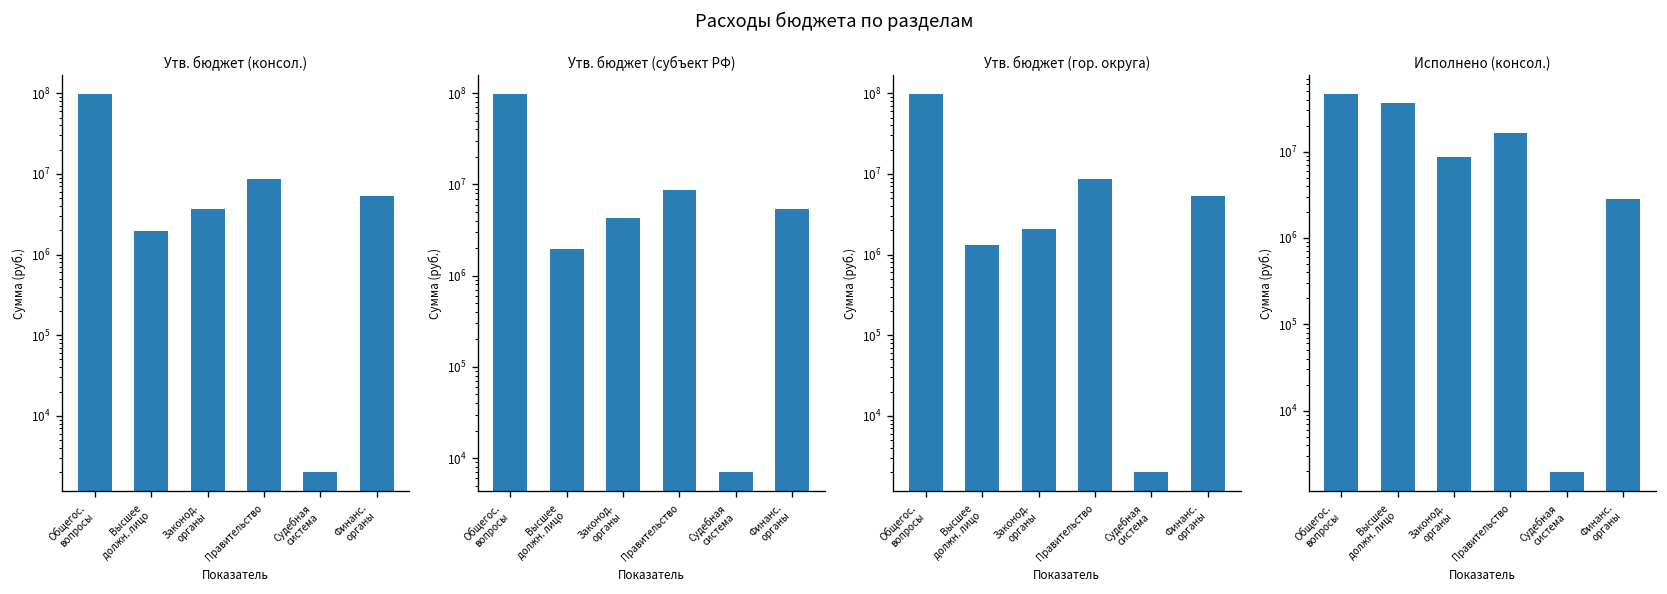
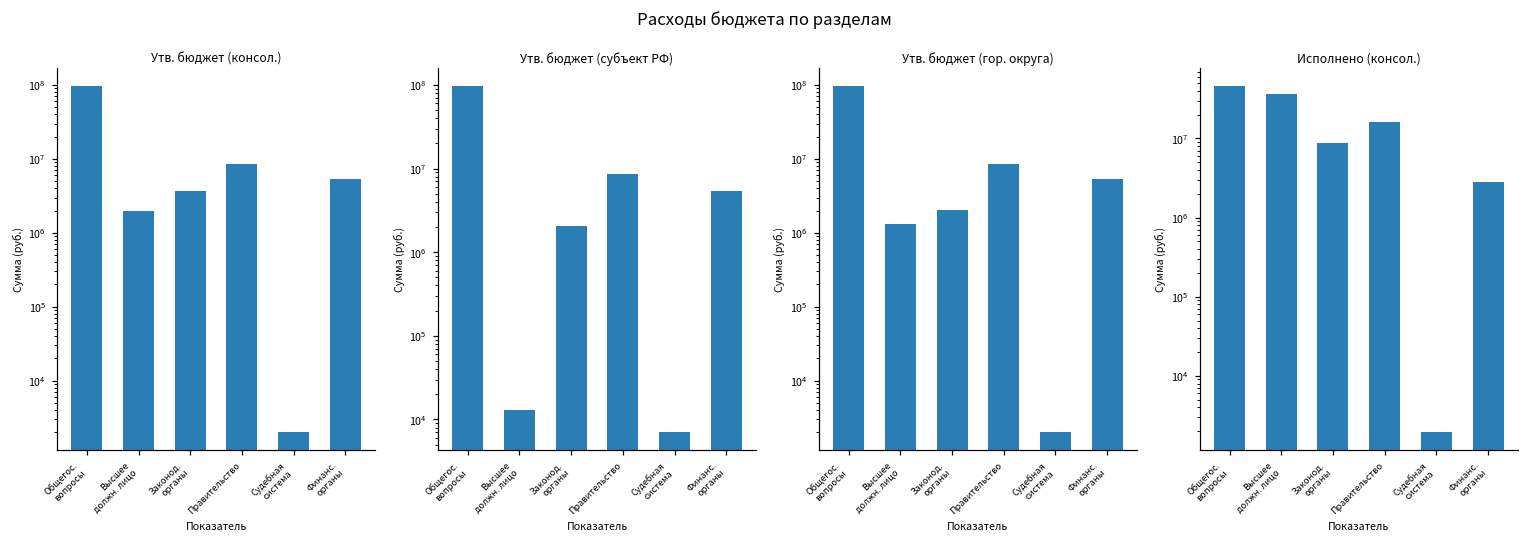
Утв. бюджет (субъект РФ), Высшее должн. лицо: 2000000 -> 13000
Утв. бюджет (субъект РФ), Законод. органы: 4000000 -> 2100000
